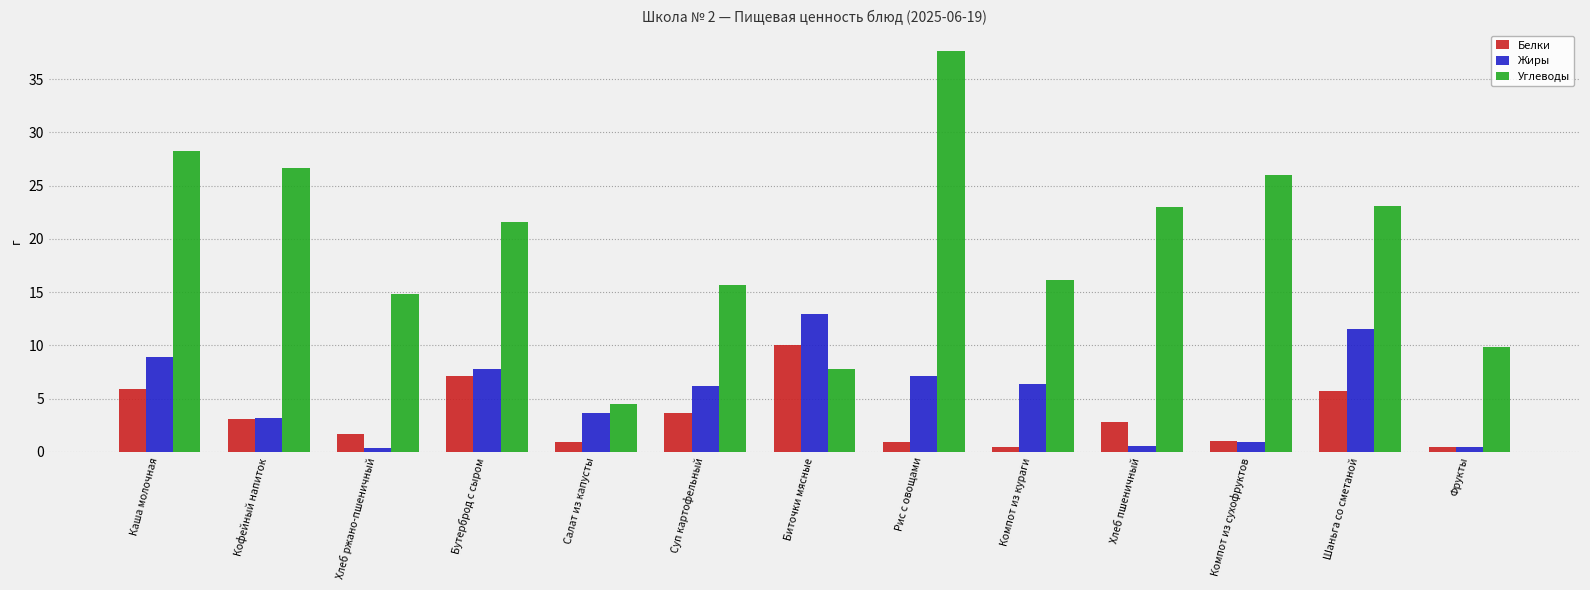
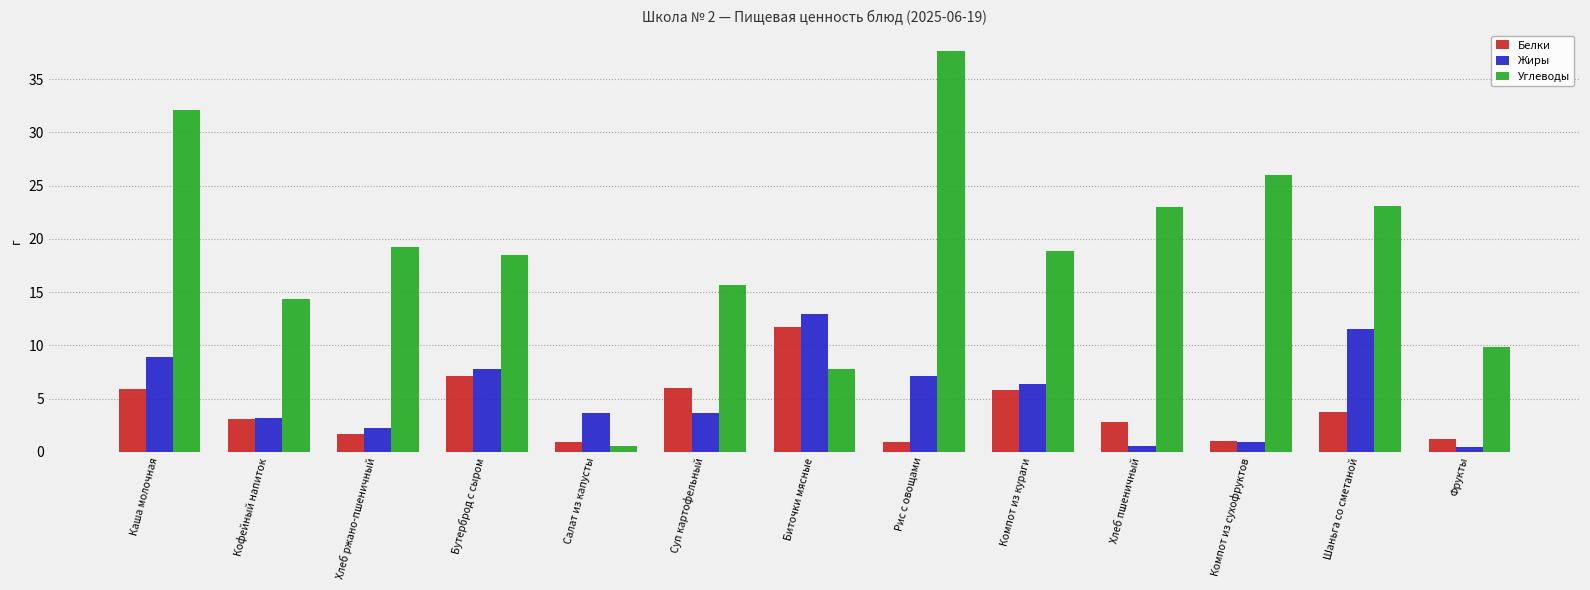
Углеводы, Каша молочная: 28.2 -> 32.2
Углеводы, Кофейный напиток: 26.7 -> 14.4
Жиры, Хлеб ржано-пшеничный: 0.3 -> 2.3
Углеводы, Хлеб ржано-пшеничный: 14.8 -> 19.3
Углеводы, Бутерброд с сыром: 21.6 -> 18.5
Углеводы, Салат из капусты: 4.5 -> 0.5
Белки, Суп картофельный: 3.6 -> 6.0
Жиры, Суп картофельный: 6.2 -> 3.6
Белки, Биточки мясные: 10.0 -> 11.7
Белки, Компот из кураги: 0.4 -> 5.8
Углеводы, Компот из кураги: 16.1 -> 18.9
Белки, Шаньга со сметаной: 5.7 -> 3.7
Белки, Фрукты: 0.4 -> 1.2
